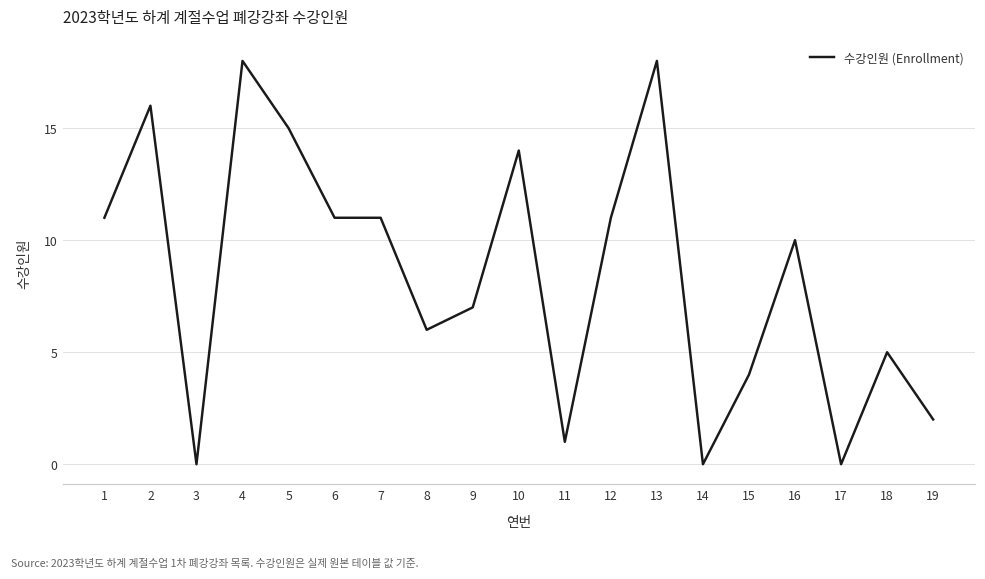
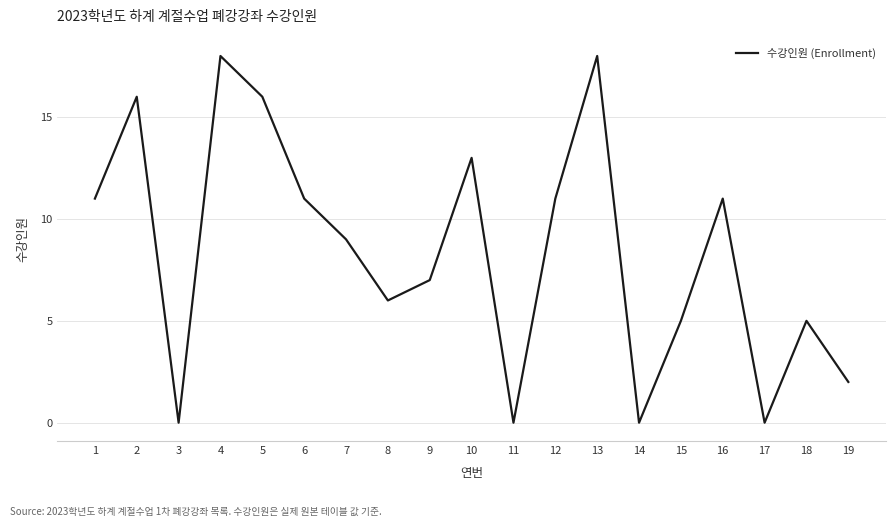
5: 15 -> 16
7: 11 -> 9
10: 14 -> 13
11: 1 -> 0
15: 4 -> 5
16: 10 -> 11
